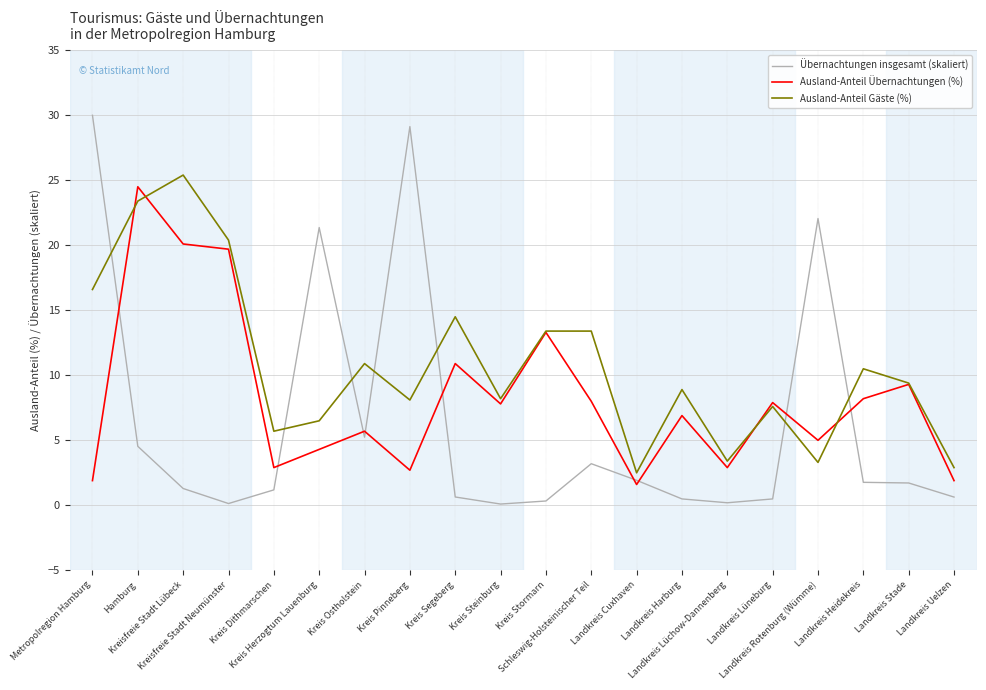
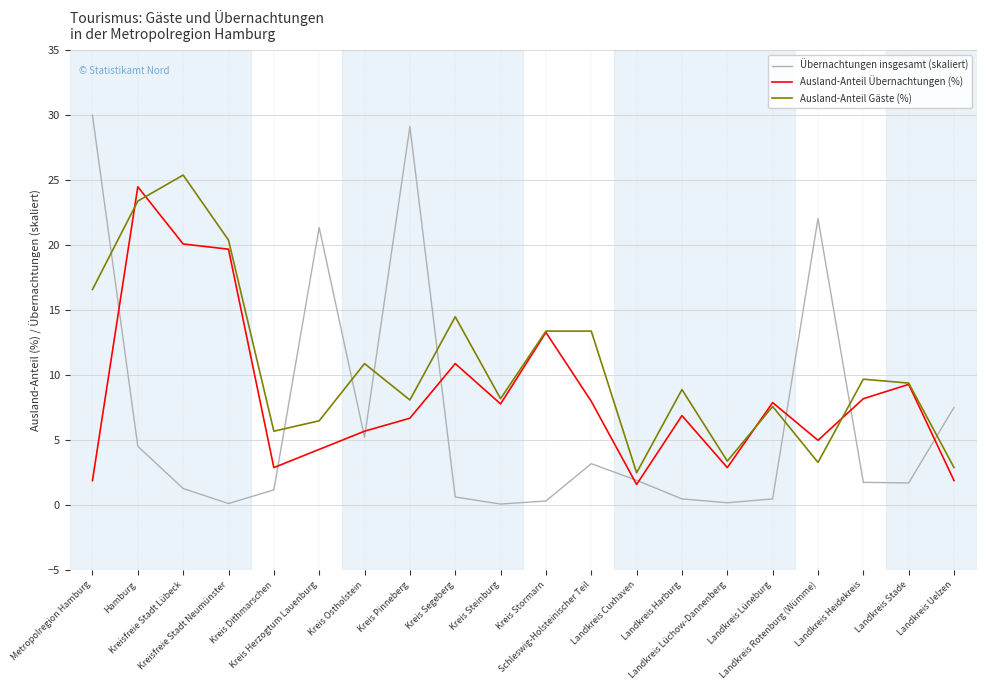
Ausland-Anteil Übernachtungen (%), Kreis Pinneberg: 2.7 -> 6.7
Ausland-Anteil Gäste (%), Landkreis Heidekreis: 10.5 -> 9.7
Übernachtungen insgesamt (skaliert), Landkreis Uelzen: 0.6 -> 7.5
